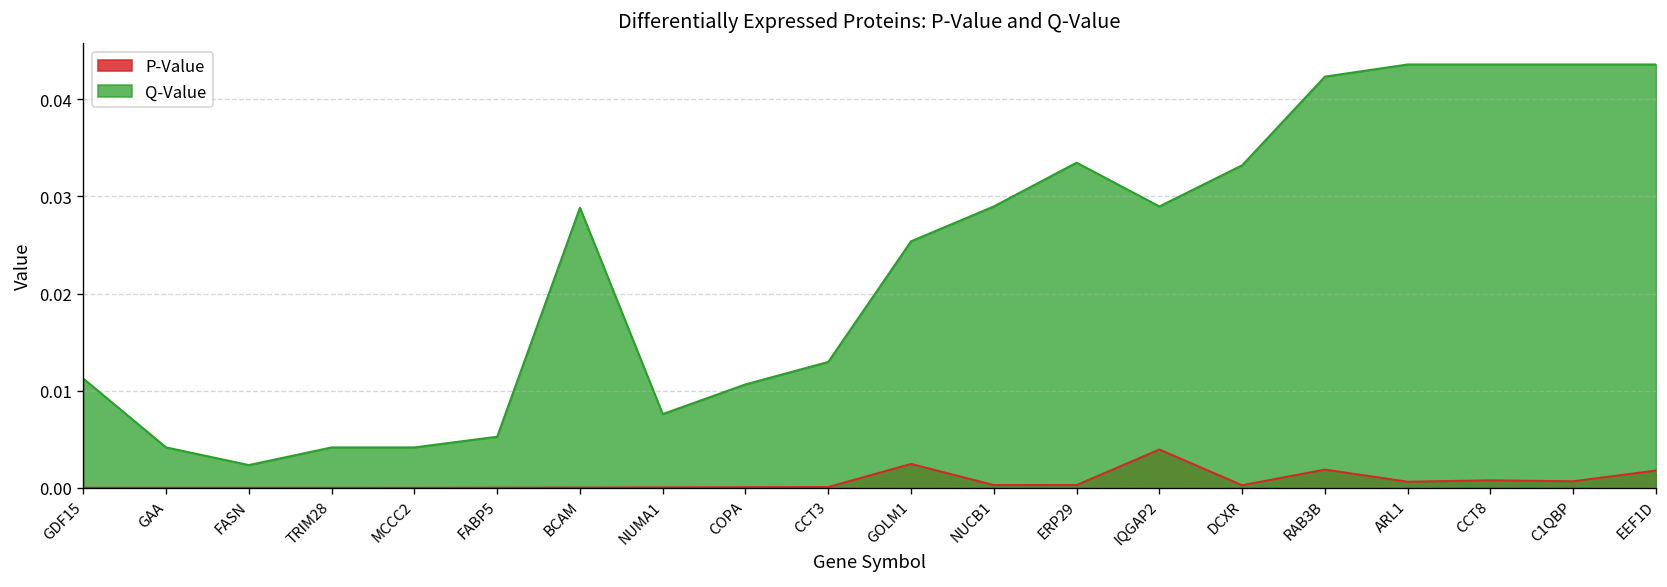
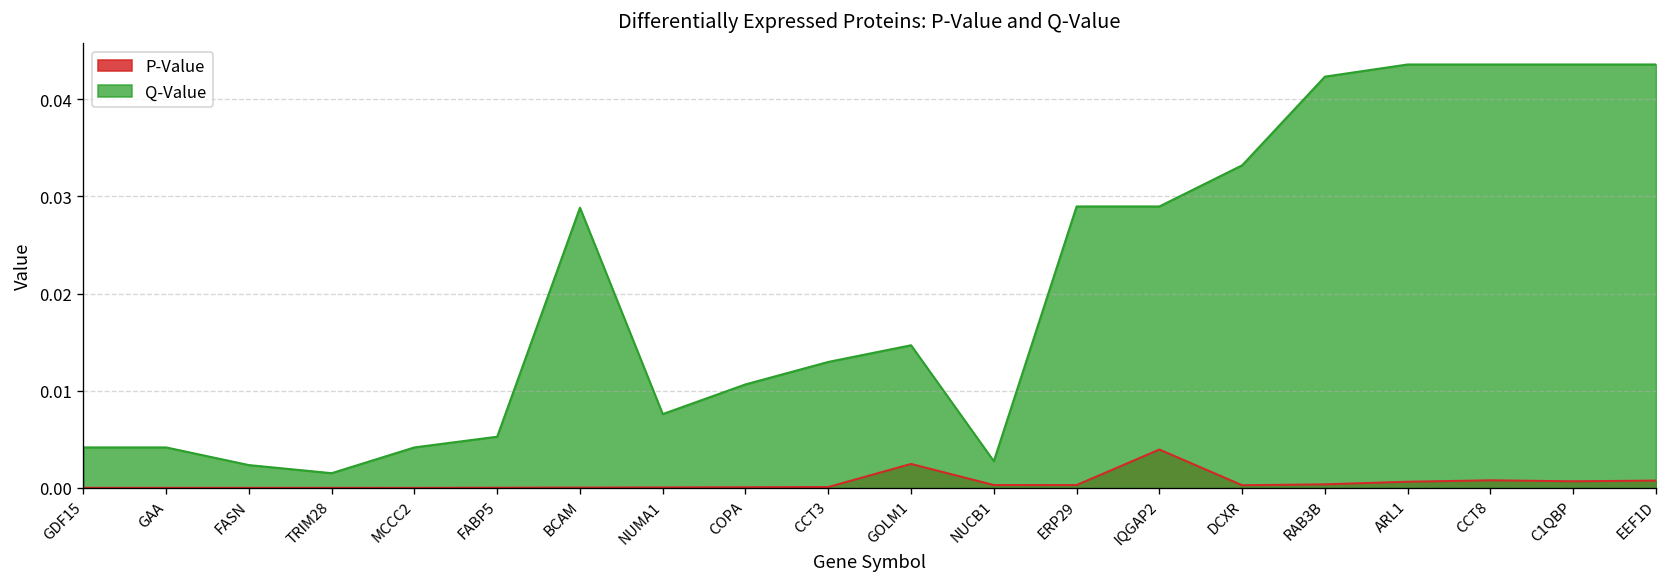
Q-Value, GDF15: 0.011 -> 0.004
Q-Value, TRIM28: 0.004 -> 0.002
Q-Value, GOLM1: 0.025 -> 0.015
Q-Value, NUCB1: 0.029 -> 0.003
Q-Value, ERP29: 0.033 -> 0.029
P-Value, RAB3B: 0.002 -> 0.000
P-Value, EEF1D: 0.002 -> 0.001
